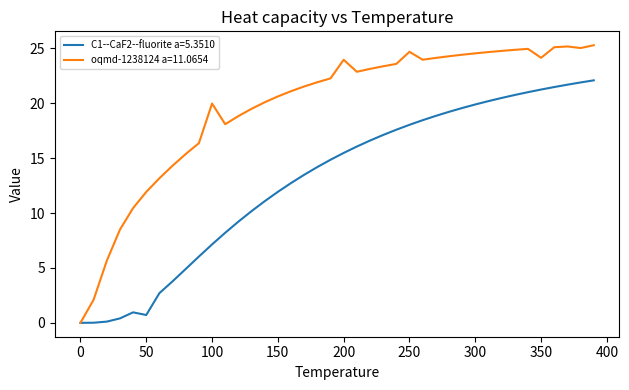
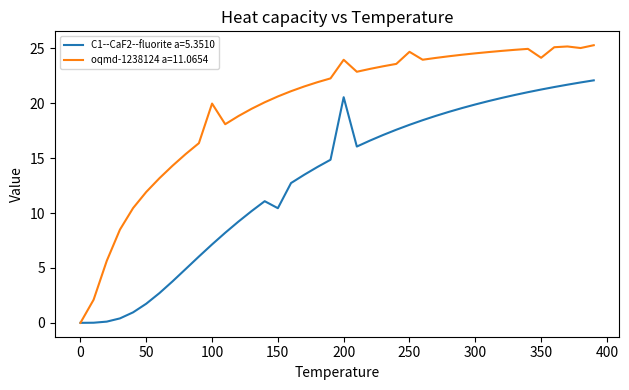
C1--CaF2--fluorite a=5.3510, 50: 0.7 -> 1.7
C1--CaF2--fluorite a=5.3510, 150: 11.9 -> 10.4
C1--CaF2--fluorite a=5.3510, 200: 15.5 -> 20.6
